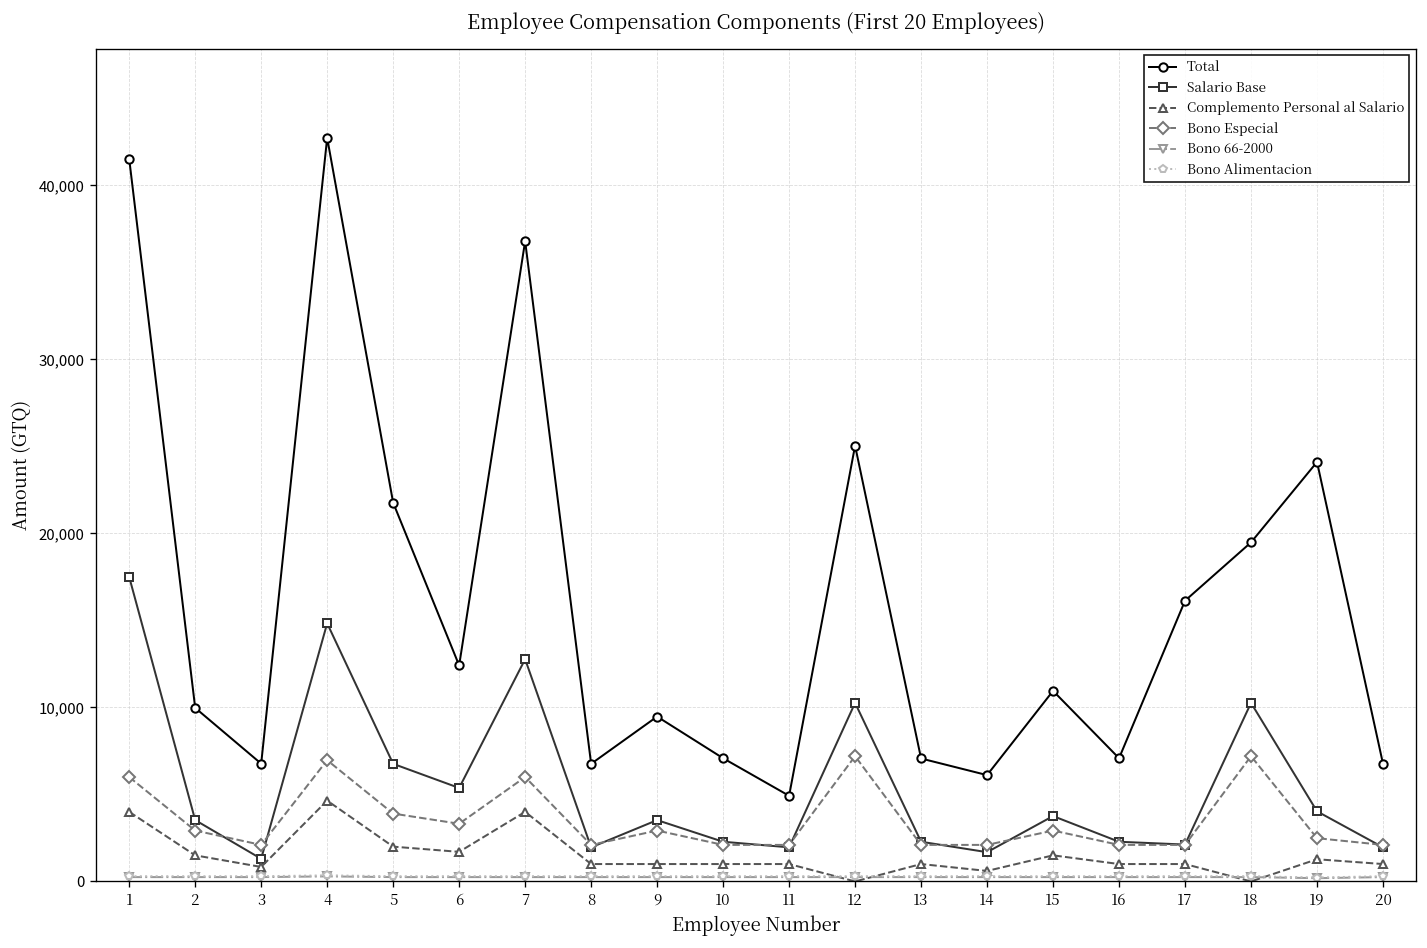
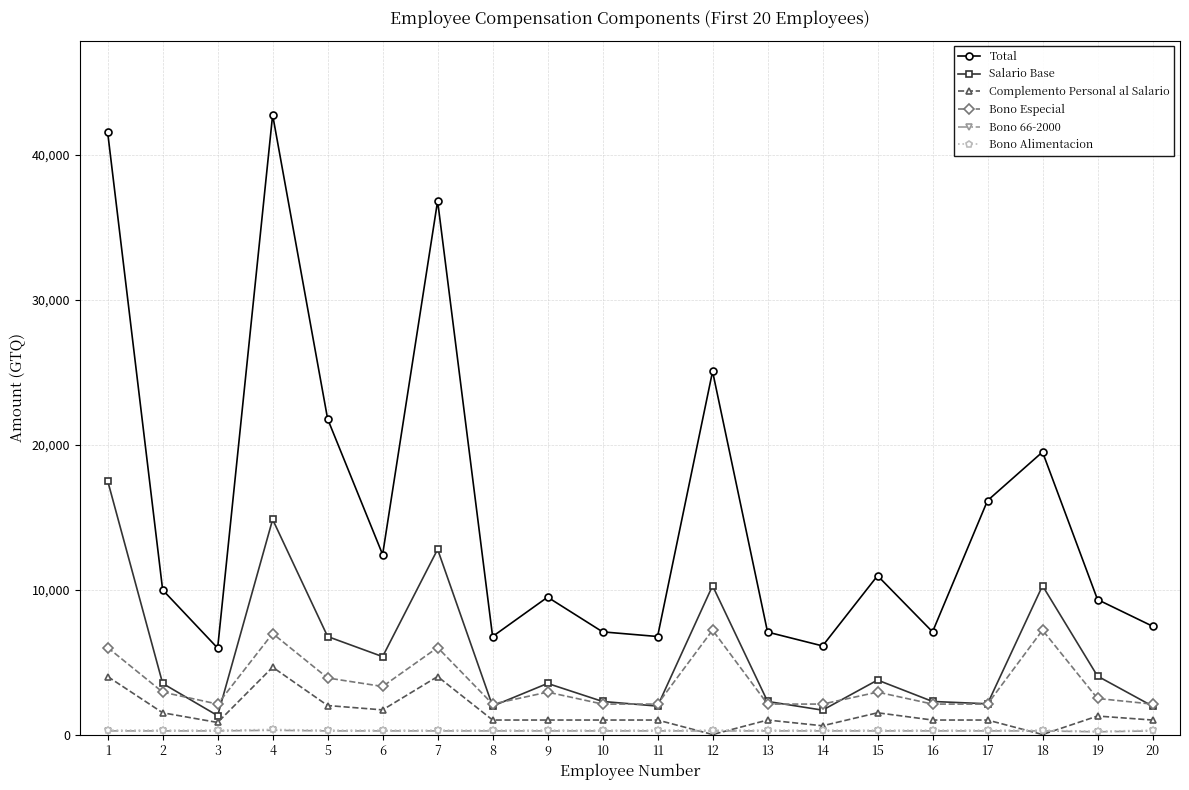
Total, 3: 6,800 -> 6,000
Total, 11: 4,900 -> 6,800
Total, 19: 24,100 -> 9,300
Total, 20: 6,800 -> 7,500
